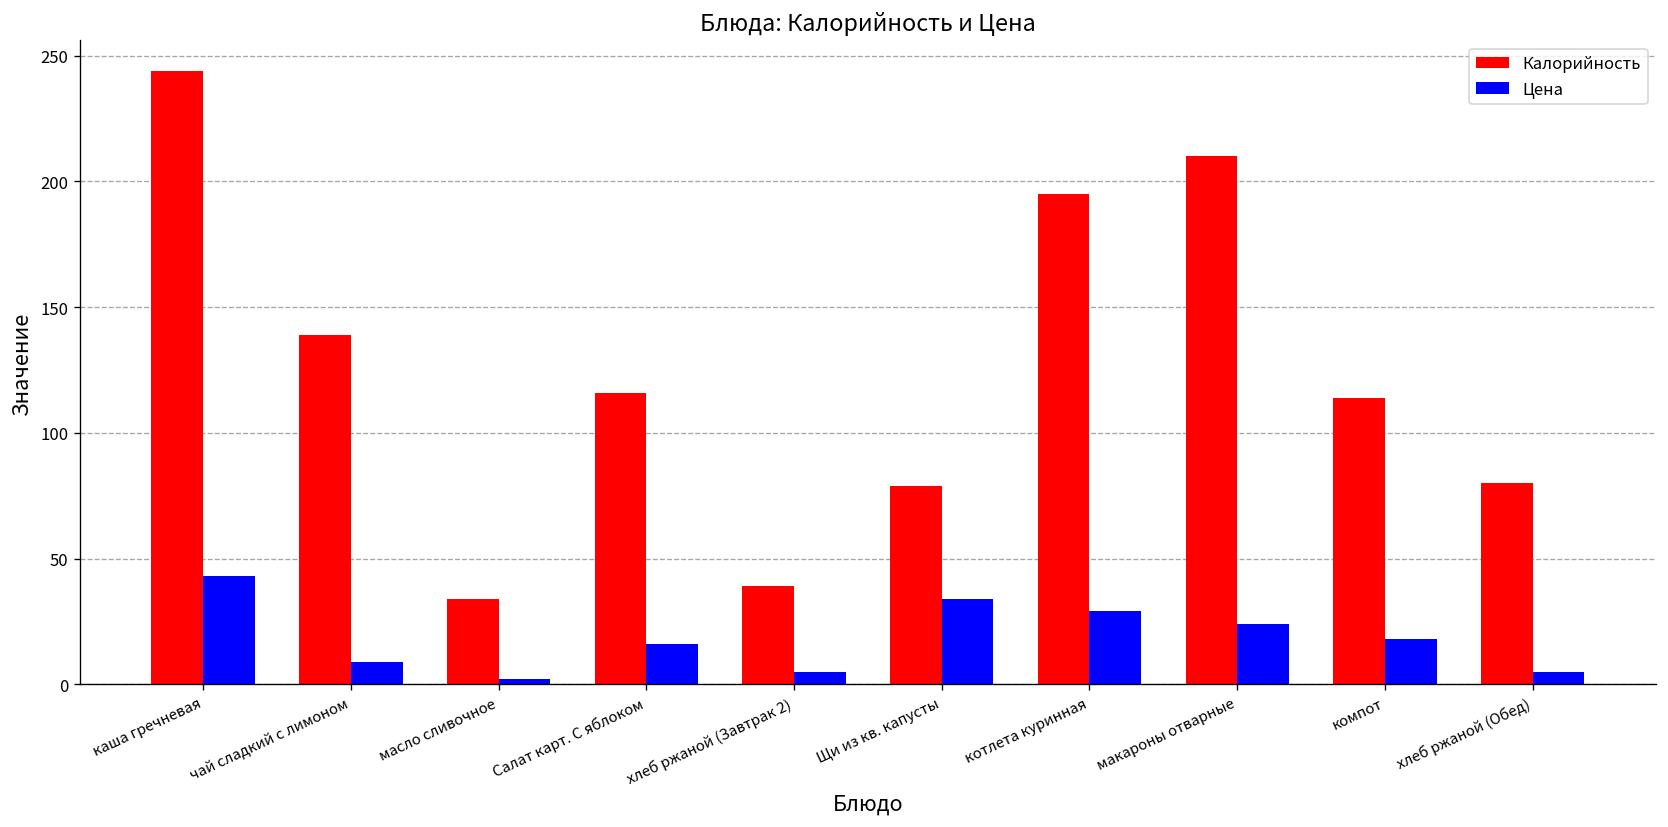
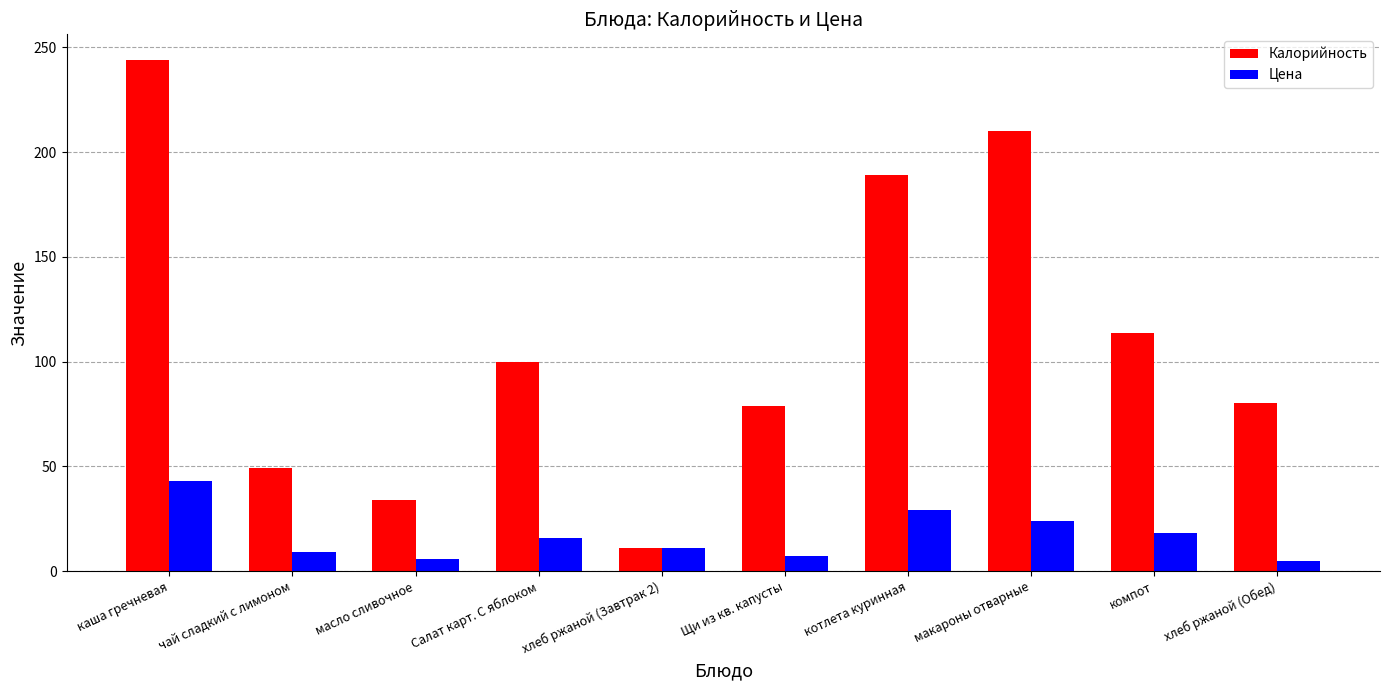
Калорийность, чай сладкий с лимоном: 139 -> 49
Цена, масло сливочное: 2 -> 6
Калорийность, Салат карт. С яблоком: 116 -> 100
Калорийность, хлеб ржаной (Завтрак 2): 39 -> 11
Цена, хлеб ржаной (Завтрак 2): 5 -> 11
Цена, Щи из кв. капусты: 34 -> 7
Калорийность, котлета куринная: 195 -> 189
